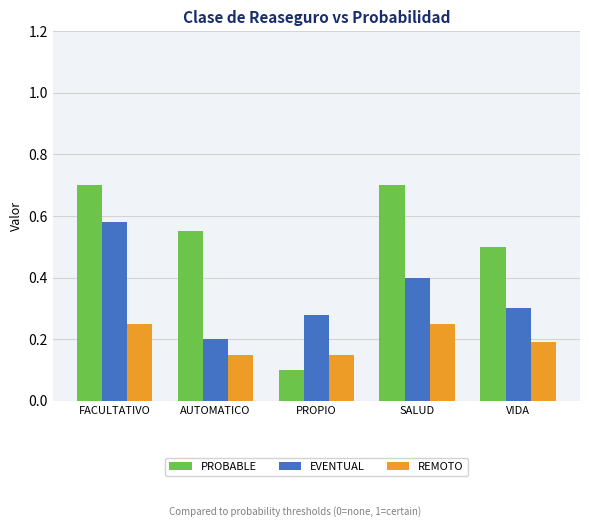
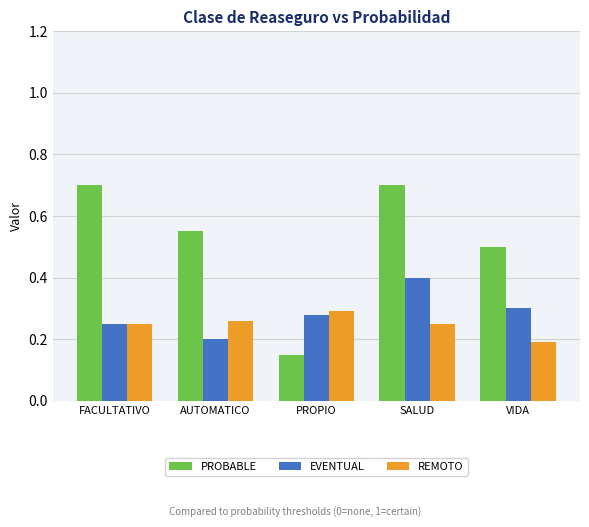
EVENTUAL, FACULTATIVO: 0.58 -> 0.25
REMOTO, AUTOMATICO: 0.15 -> 0.26
PROBABLE, PROPIO: 0.10 -> 0.15
REMOTO, PROPIO: 0.15 -> 0.29
